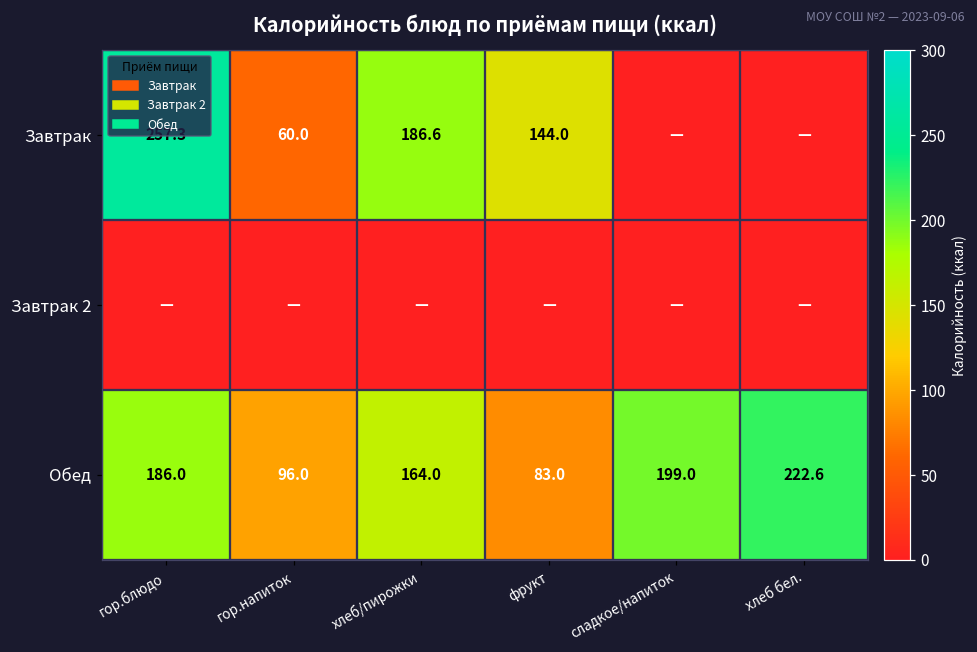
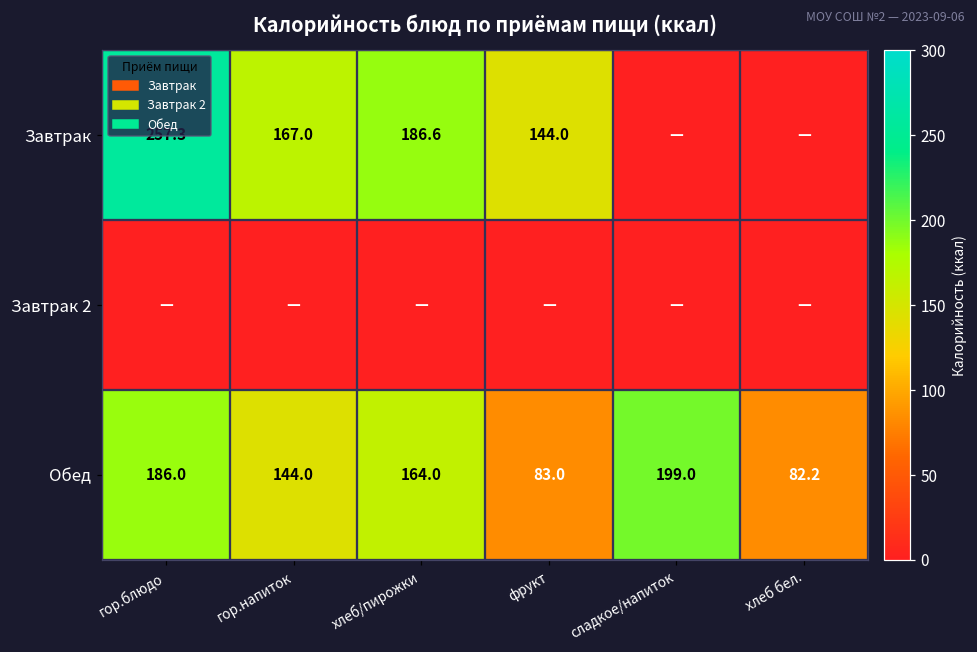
Завтрак, гор.напиток: 60.0 -> 167.0
Обед, гор.напиток: 96.0 -> 144.0
Обед, хлеб бел.: 222.6 -> 82.2
